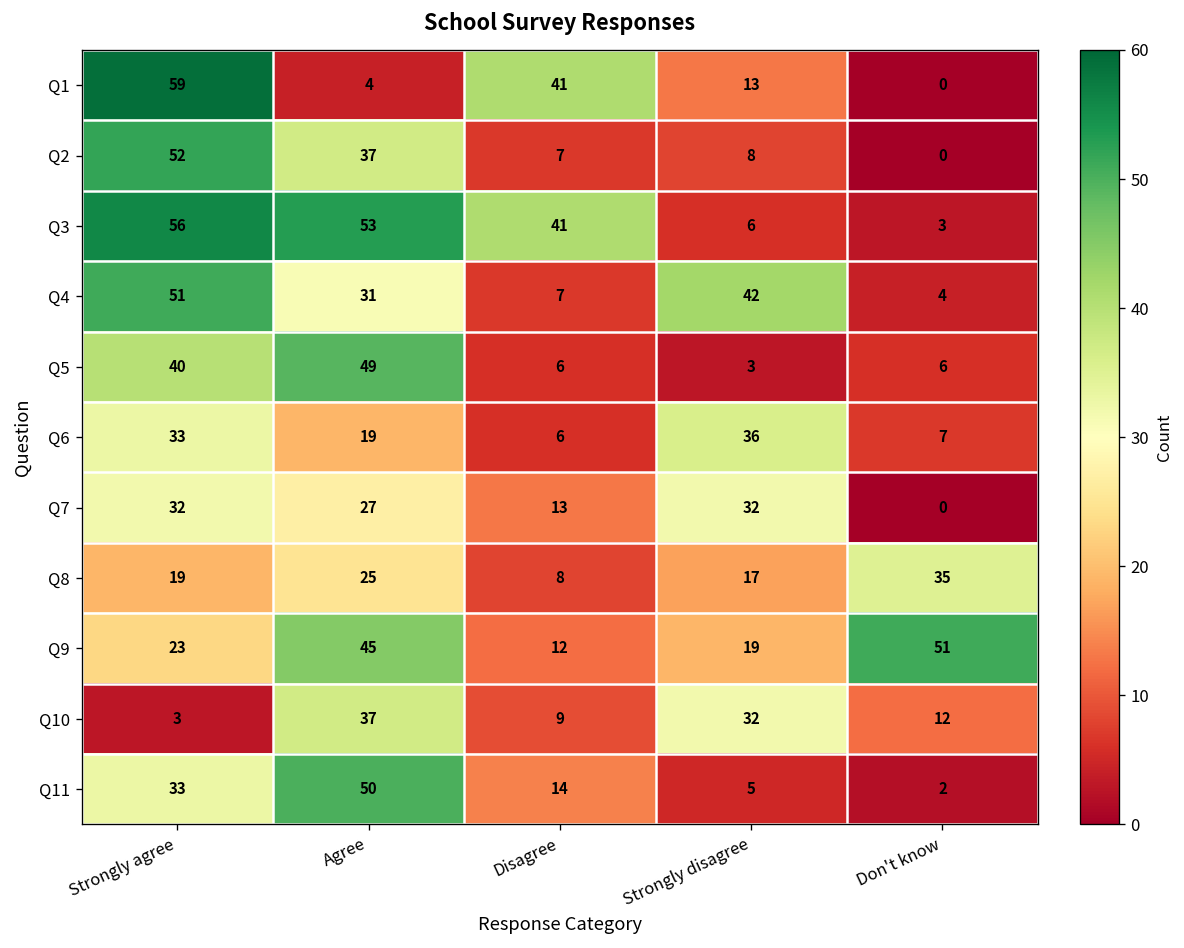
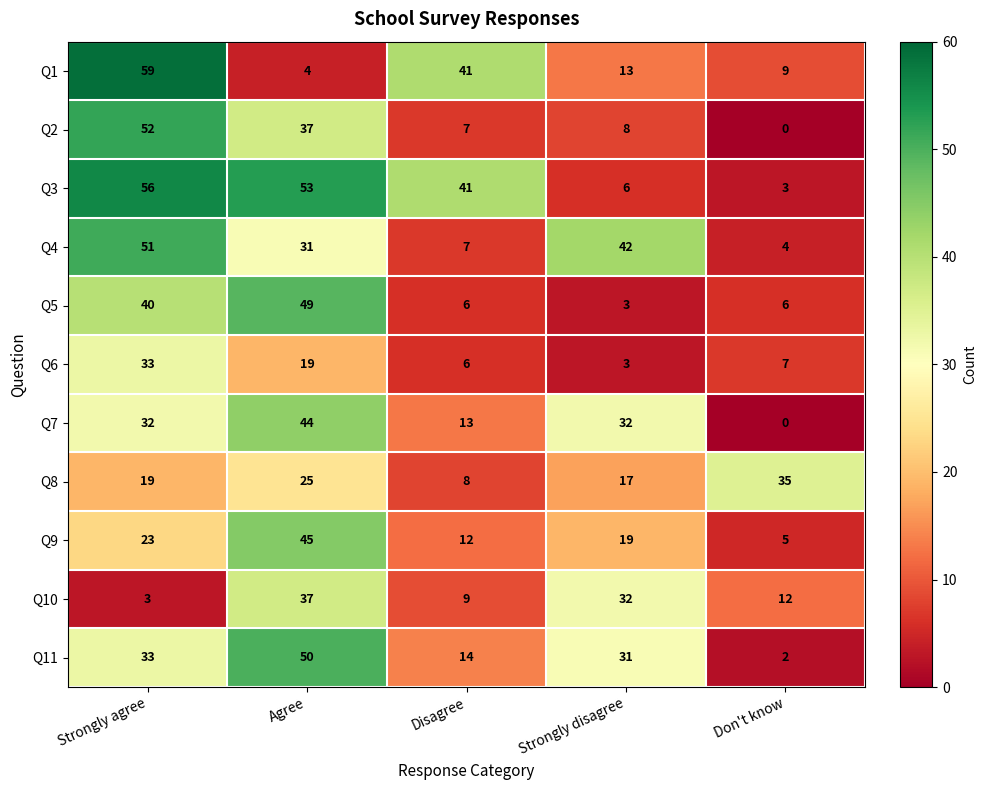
Q1, Don't know: 0 -> 9
Q6, Strongly disagree: 36 -> 3
Q7, Agree: 27 -> 44
Q9, Don't know: 51 -> 5
Q11, Strongly disagree: 5 -> 31
